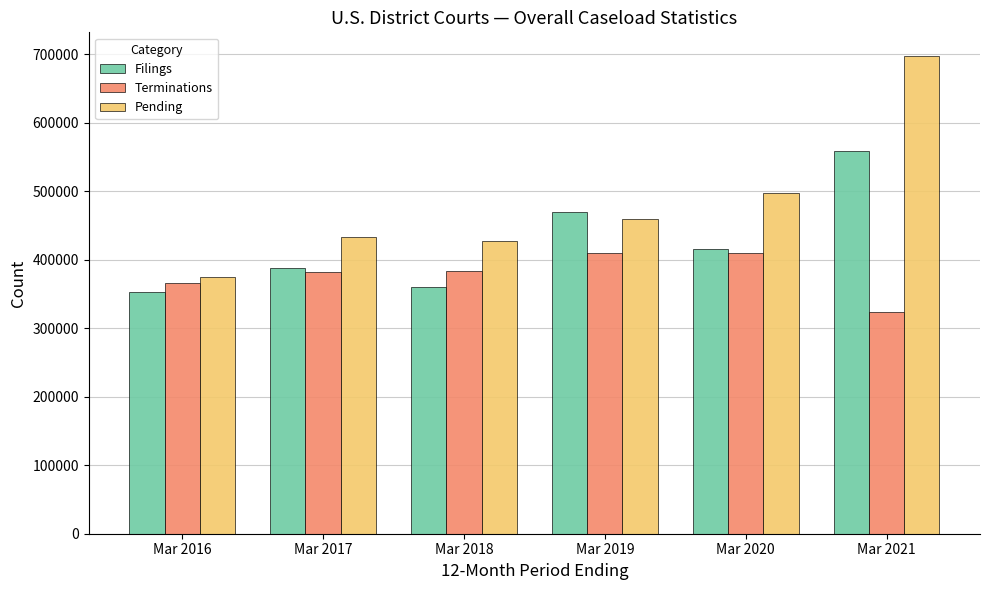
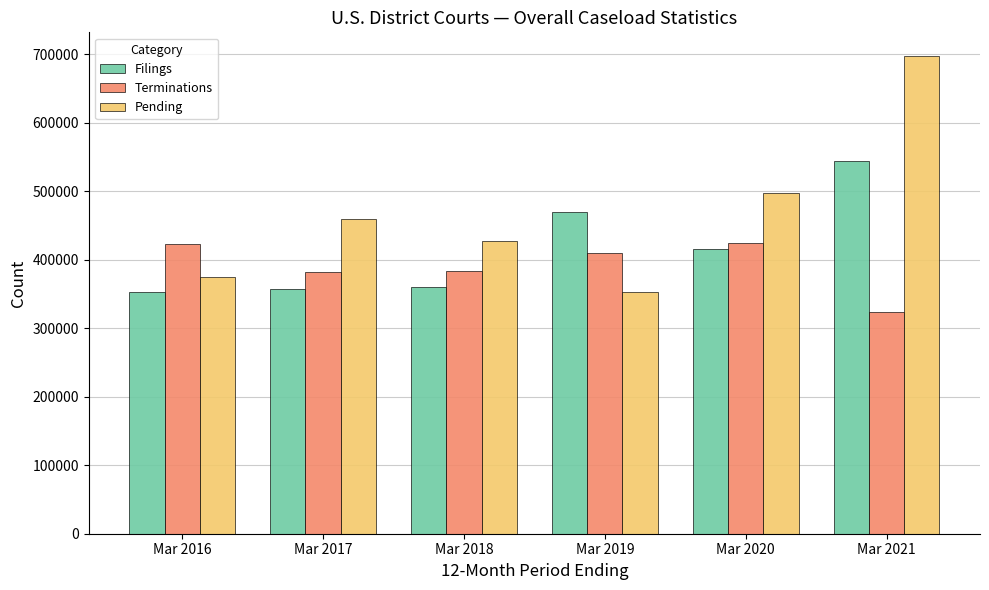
Terminations, Mar 2016: 370000 -> 420000
Filings, Mar 2017: 390000 -> 360000
Pending, Mar 2017: 430000 -> 460000
Pending, Mar 2019: 460000 -> 350000
Terminations, Mar 2020: 410000 -> 420000
Filings, Mar 2021: 560000 -> 540000
